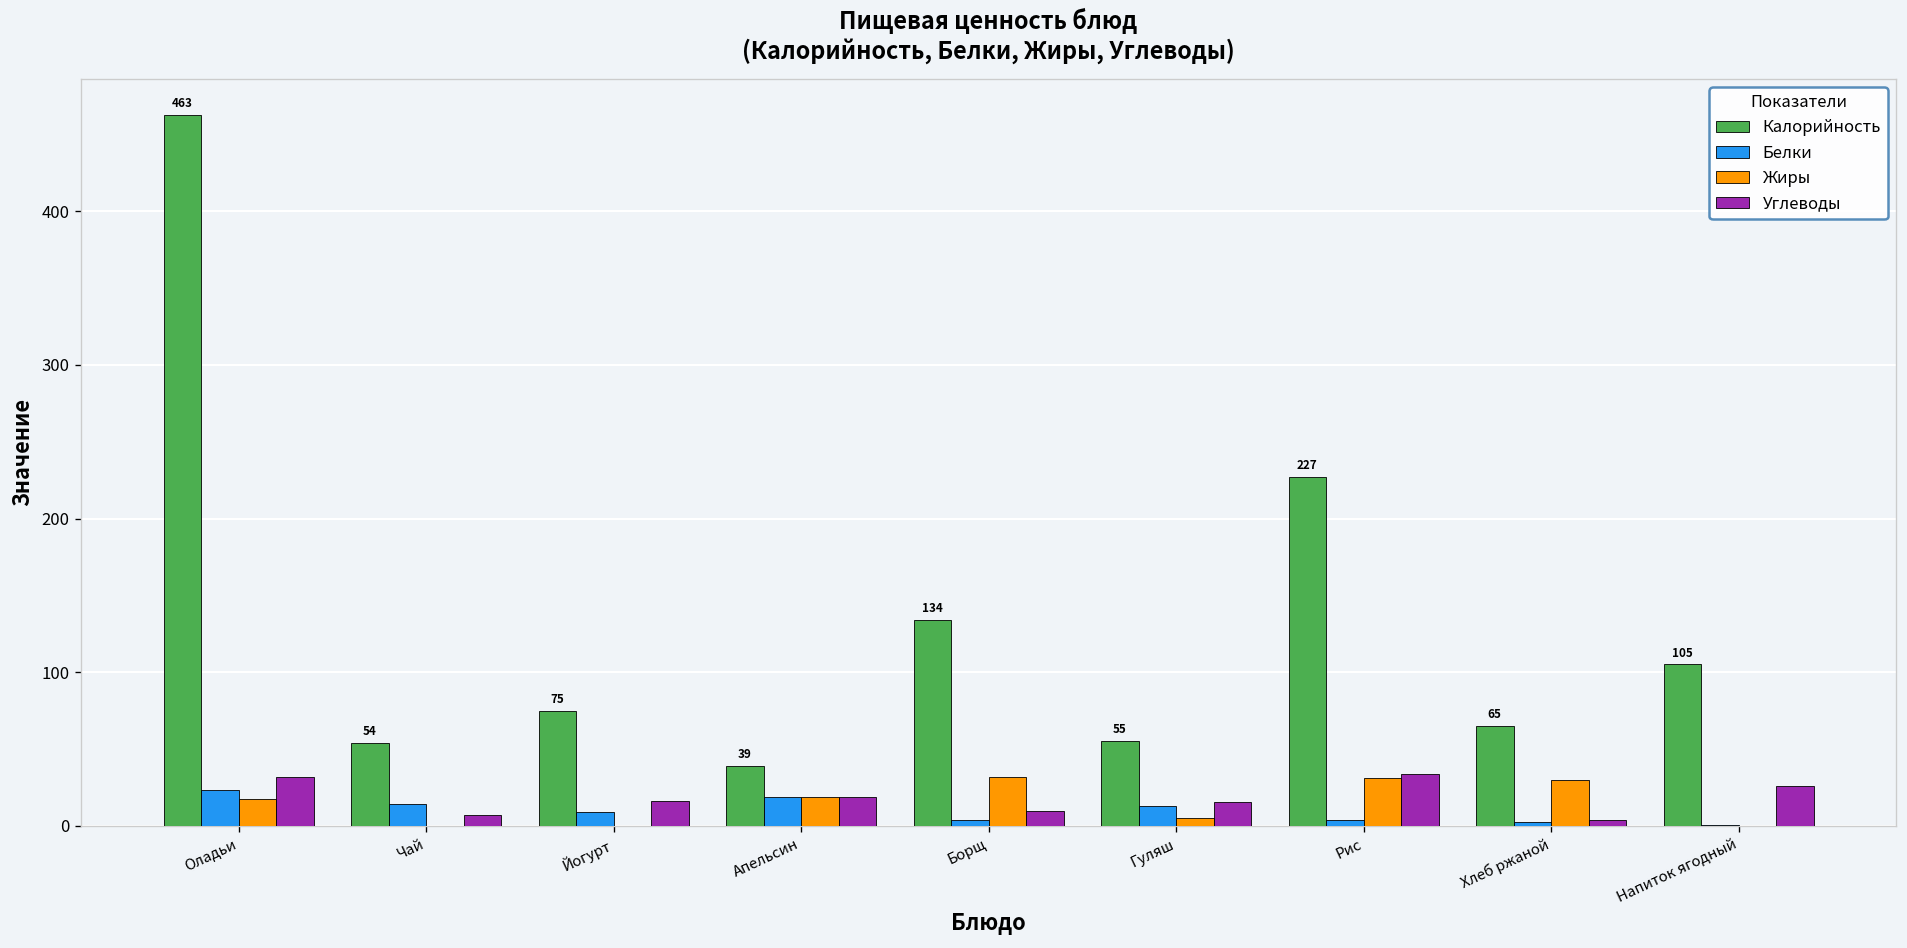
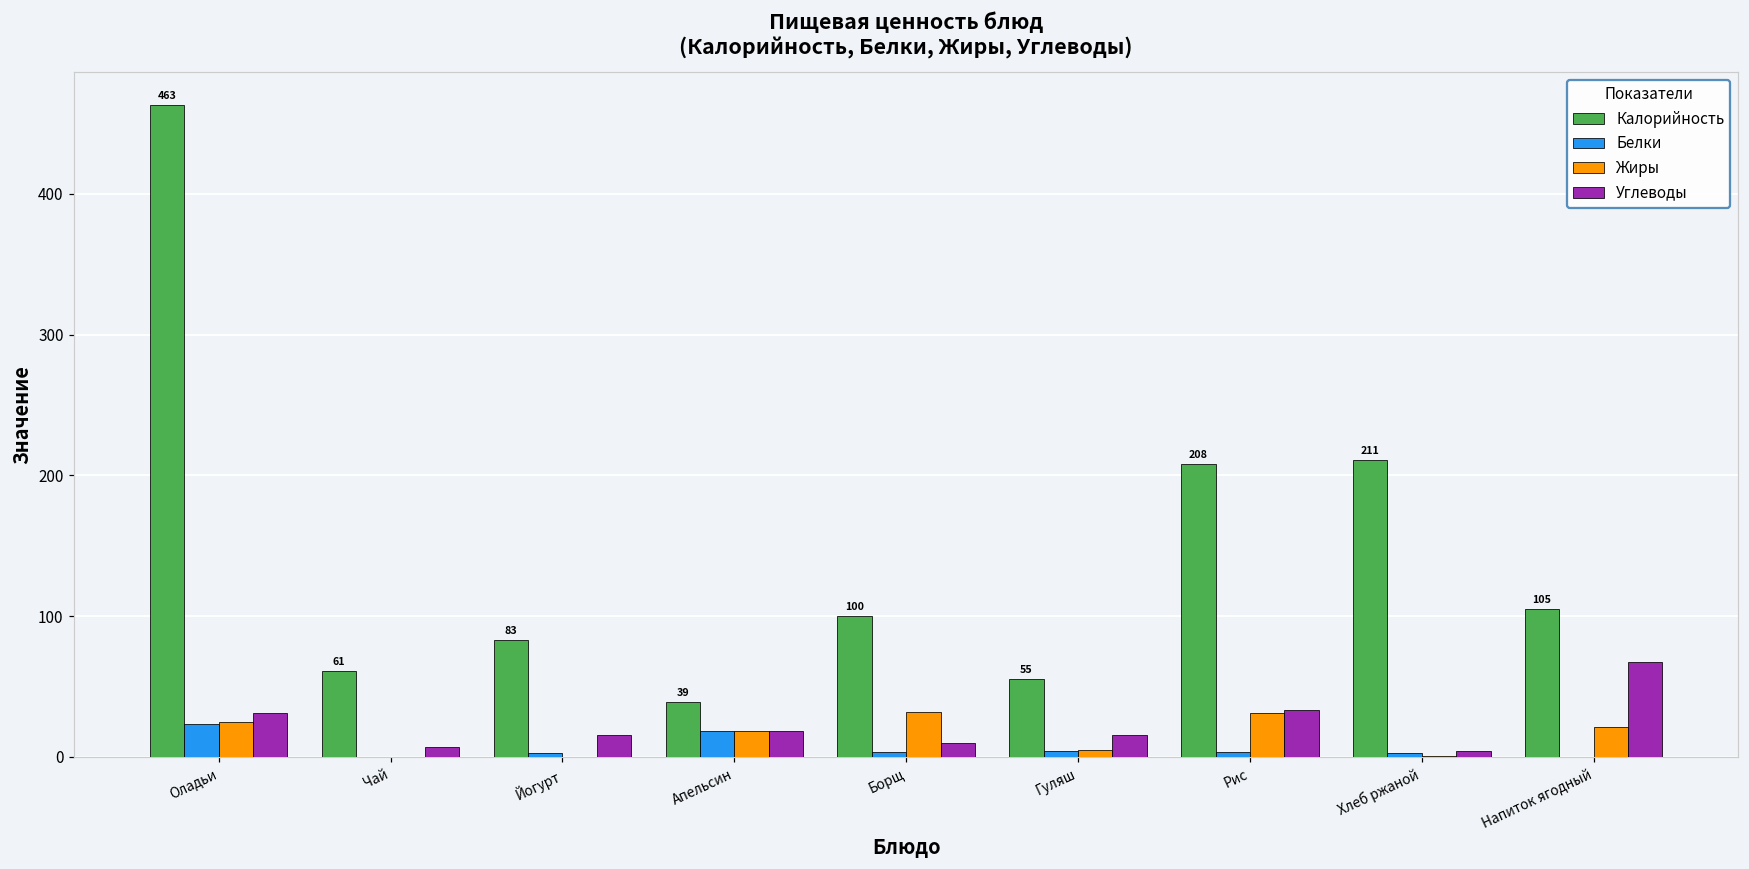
Жиры, Оладьи: 18 -> 25
Калорийность, Чай: 54 -> 61
Белки, Чай: 14 -> 0
Калорийность, Йогурт: 75 -> 83
Белки, Йогурт: 9 -> 3
Калорийность, Борщ: 134 -> 100
Белки, Гуляш: 13 -> 4
Калорийность, Рис: 227 -> 208
Калорийность, Хлеб ржаной: 65 -> 211
Жиры, Хлеб ржаной: 30 -> 1
Жиры, Напиток ягодный: 0 -> 21
Углеводы, Напиток ягодный: 26 -> 67
